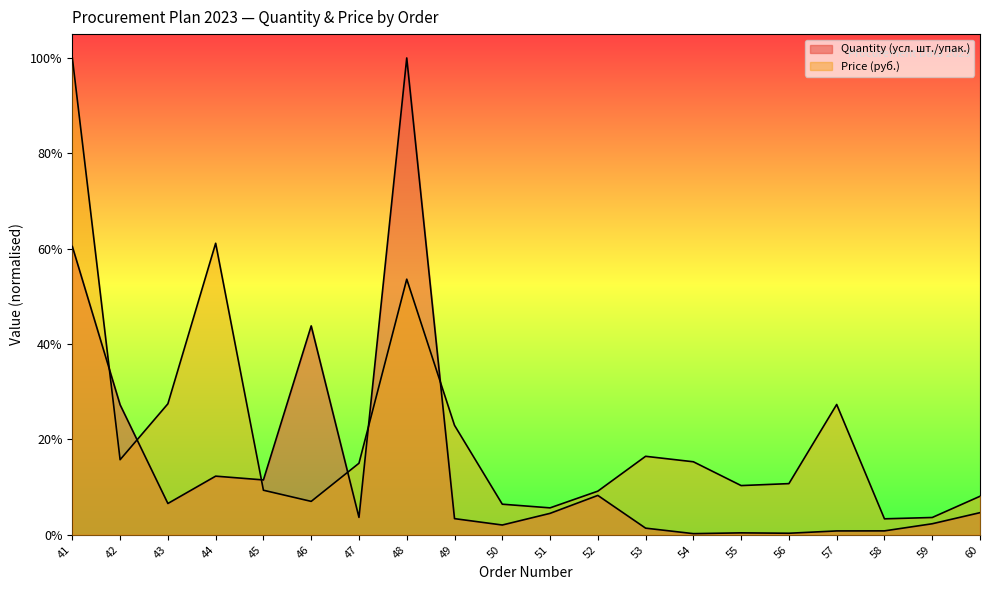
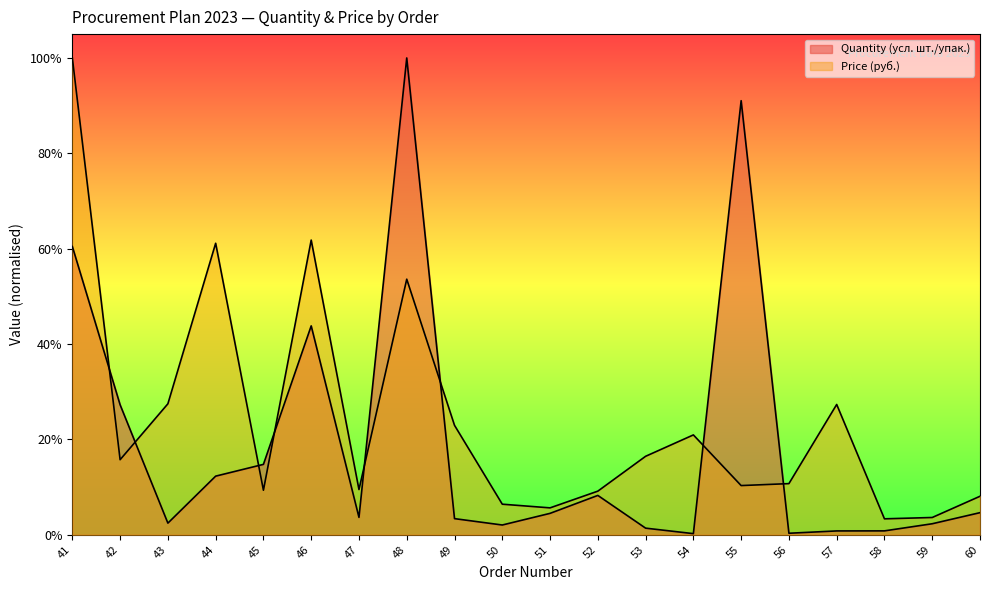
Quantity (усл. шт./упак.), 43: 7% -> 2%
Quantity (усл. шт./упак.), 45: 12% -> 15%
Price (руб.), 46: 7% -> 62%
Price (руб.), 47: 15% -> 9%
Price (руб.), 54: 15% -> 21%
Quantity (усл. шт./упак.), 55: 0% -> 91%
